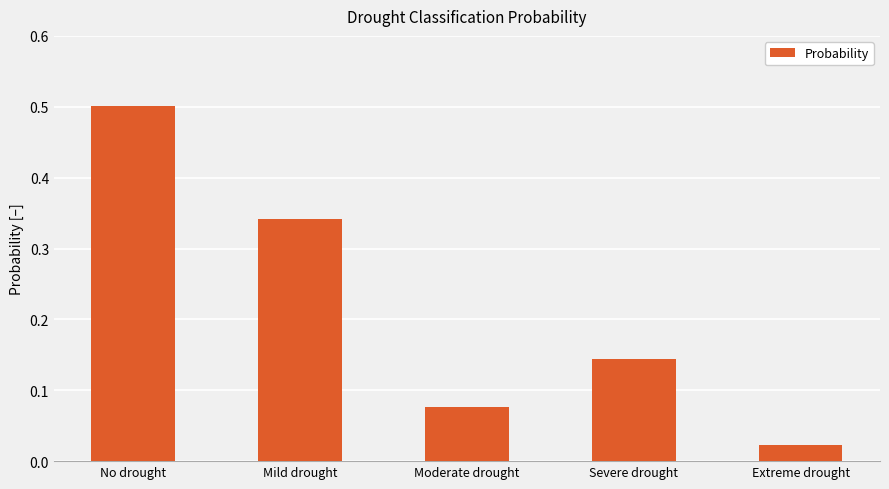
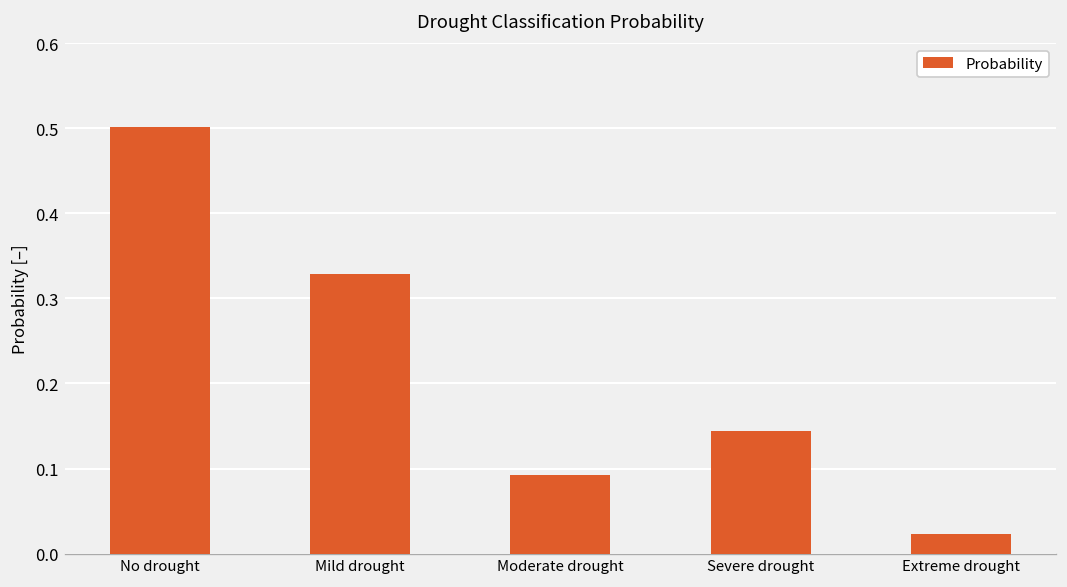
Mild drought: 0.34 -> 0.33
Moderate drought: 0.08 -> 0.09
